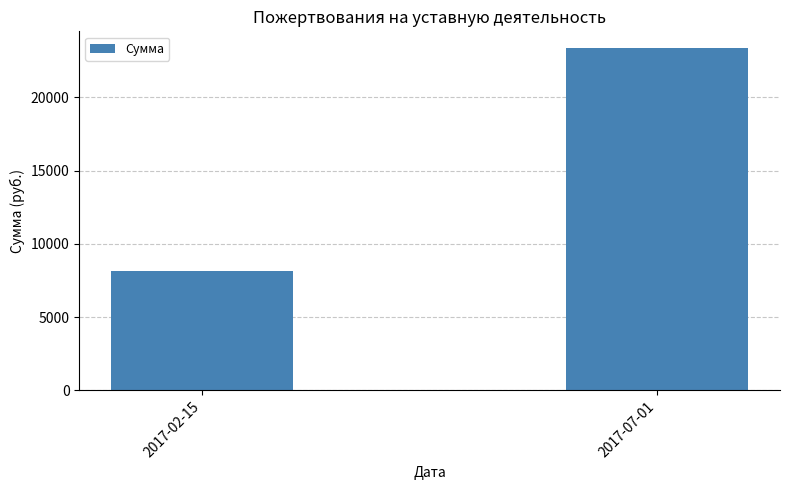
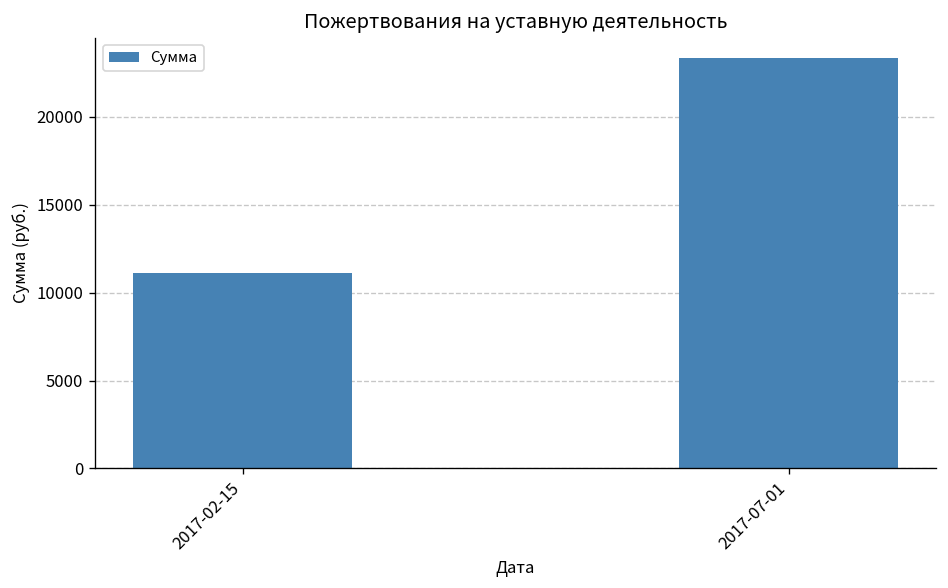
2017-02-15: 8200 -> 11100
